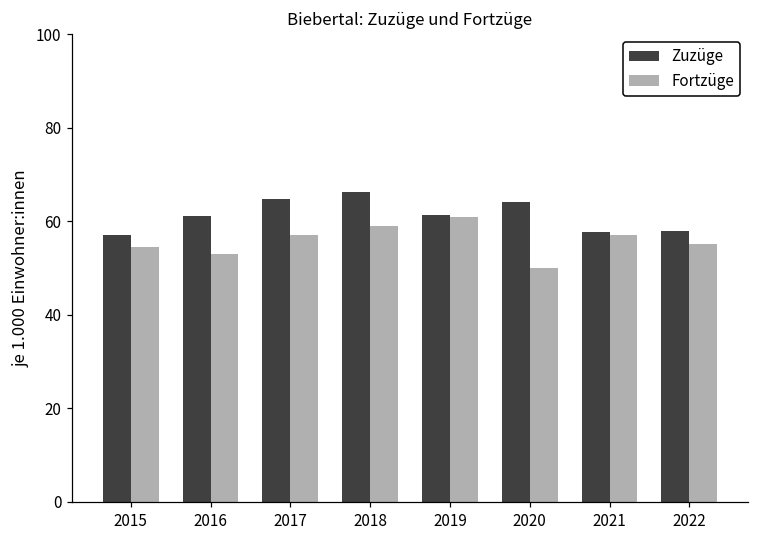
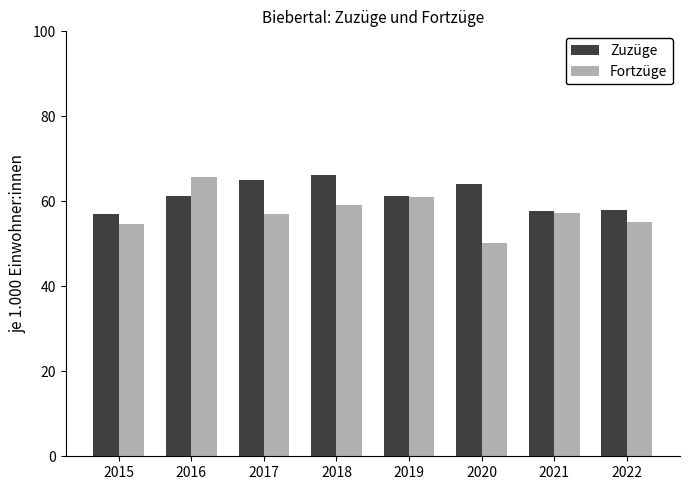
Fortzüge, 2016: 53 -> 66
